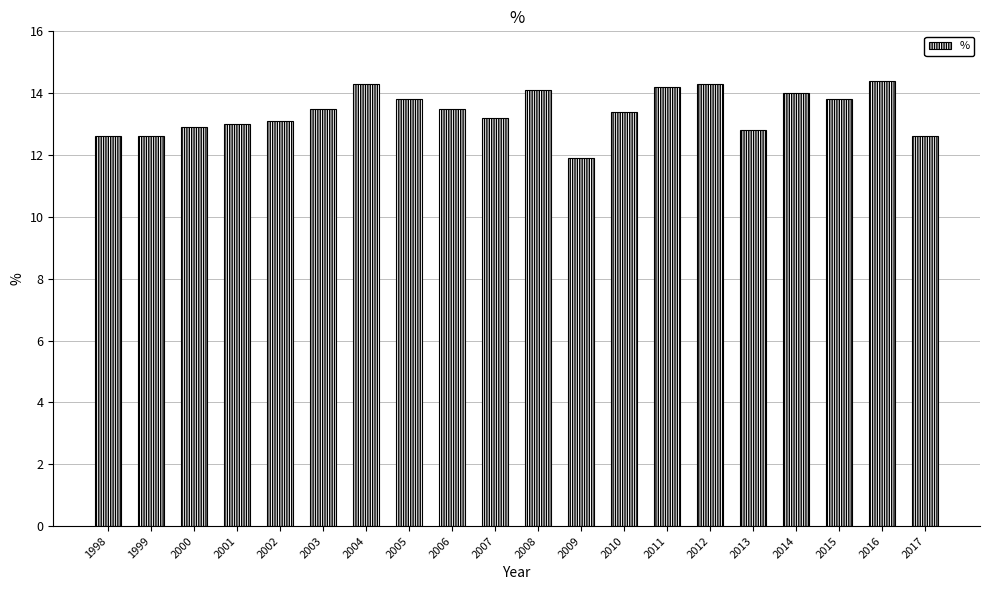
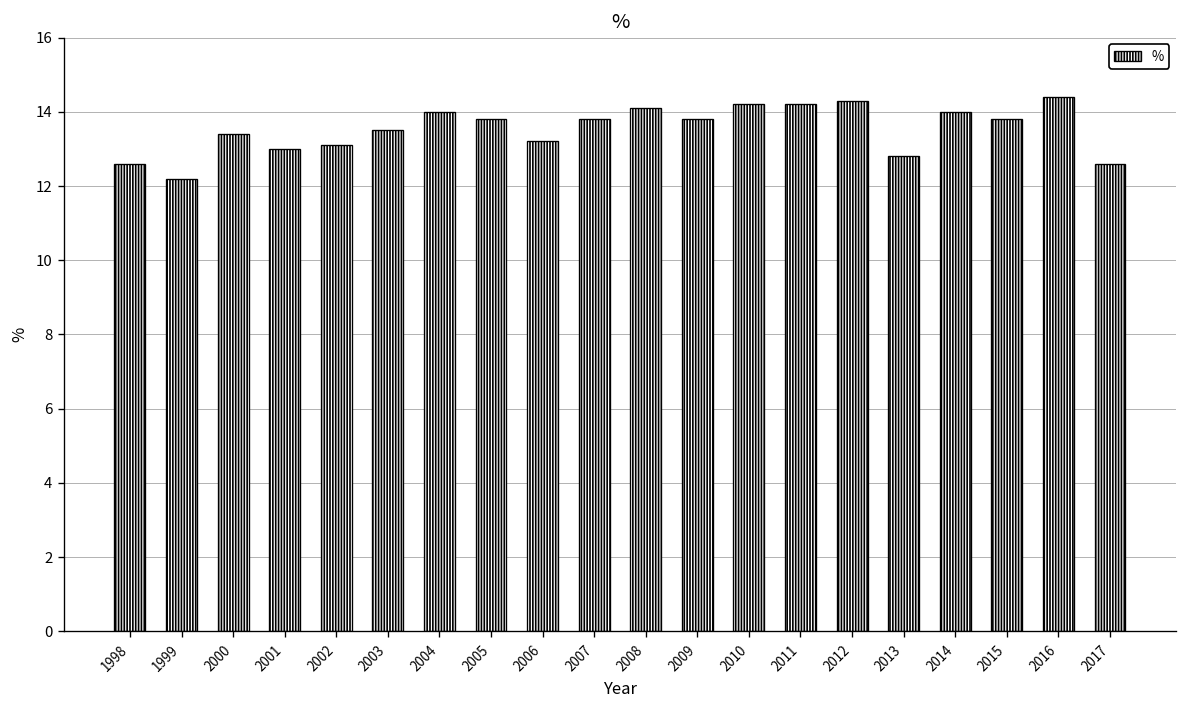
1999: 12.6 -> 12.2
2000: 12.9 -> 13.4
2004: 14.3 -> 14.0
2006: 13.5 -> 13.2
2007: 13.2 -> 13.8
2009: 11.9 -> 13.8
2010: 13.4 -> 14.2
